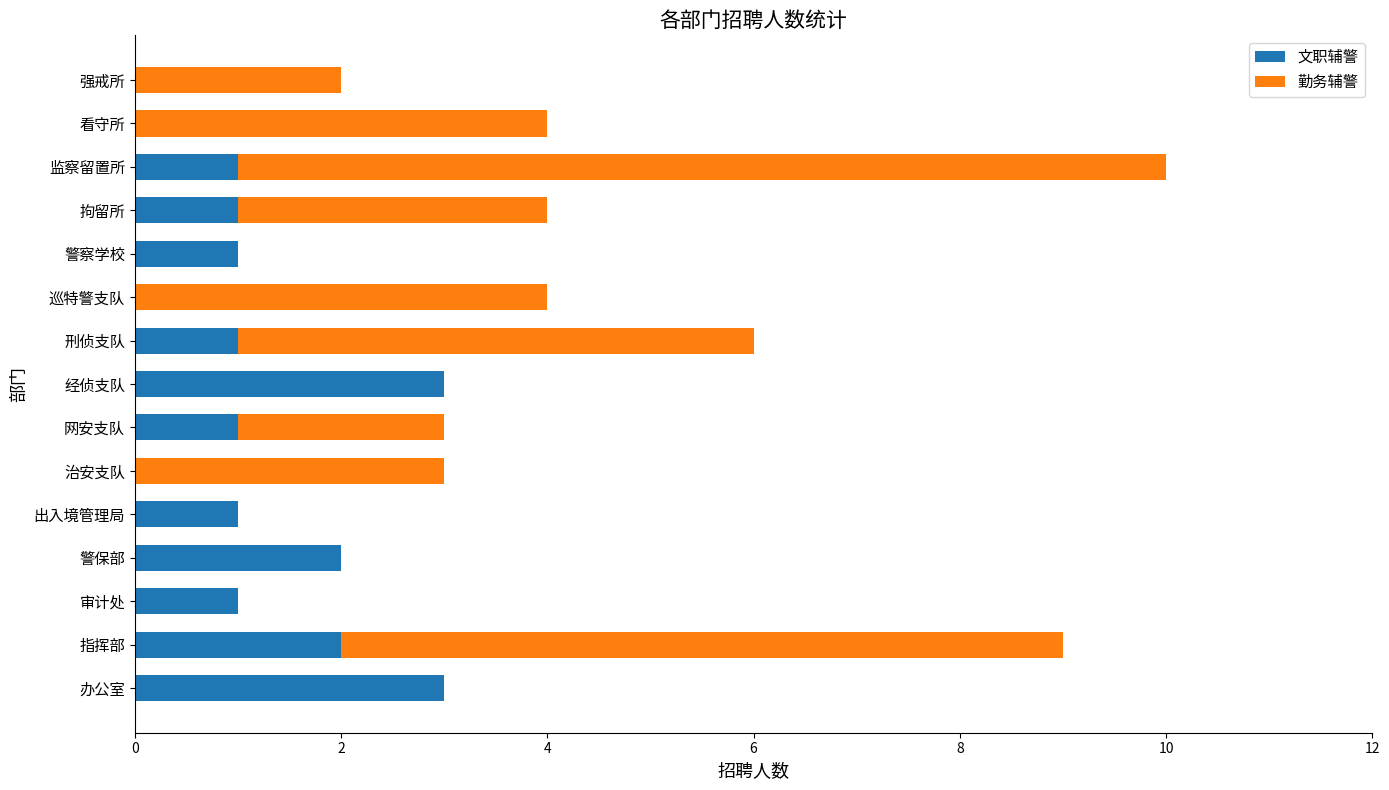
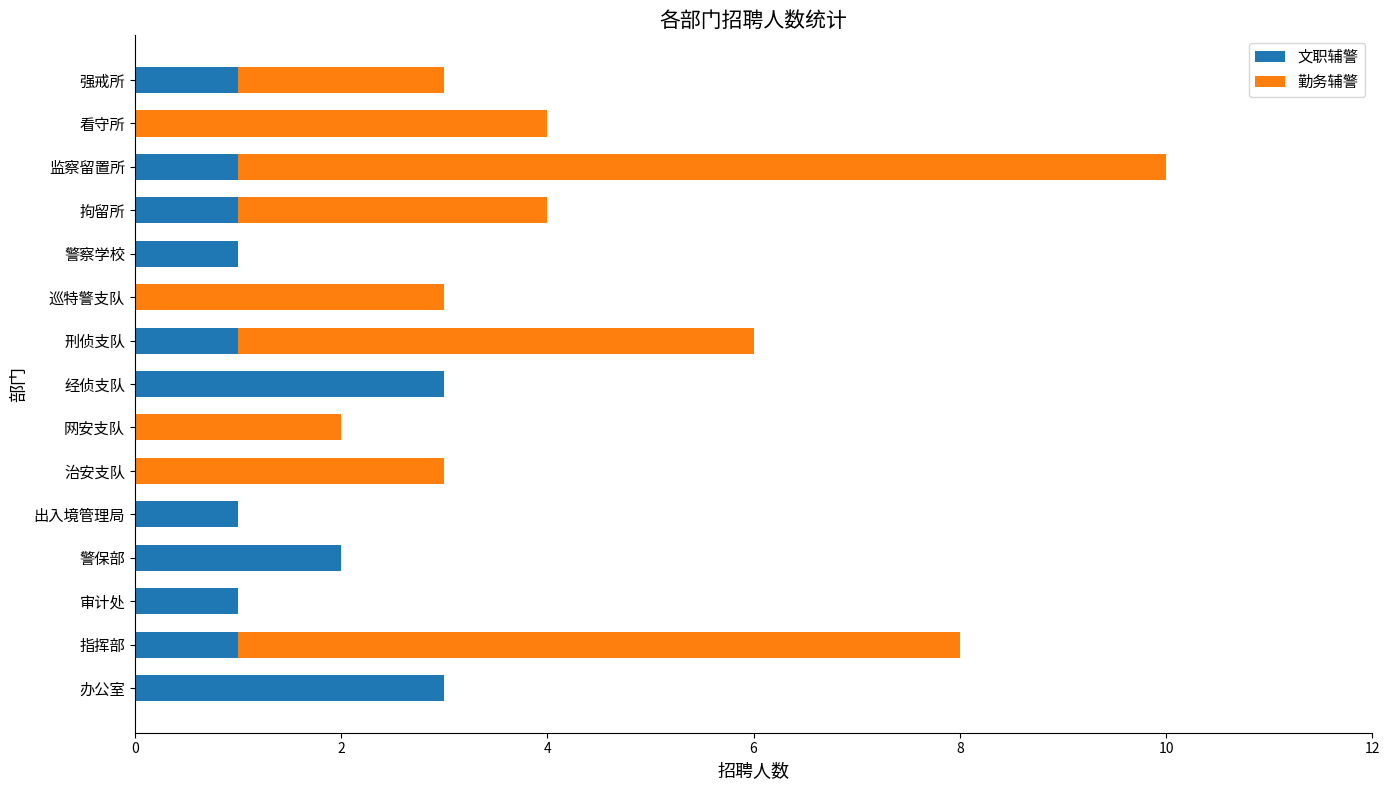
文职辅警, 强戒所: 0 -> 1
勤务辅警, 巡特警支队: 4 -> 3
文职辅警, 网安支队: 1 -> 0
文职辅警, 指挥部: 2 -> 1
